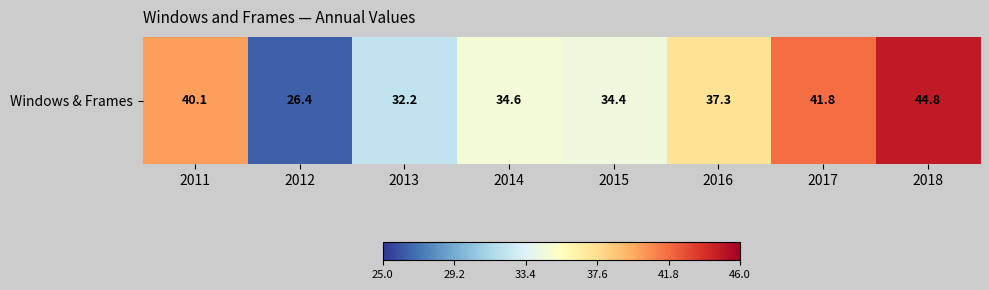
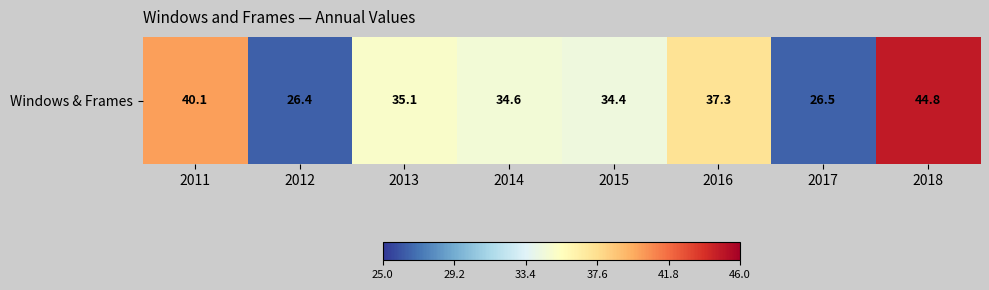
Windows & Frames, 2013: 32.2 -> 35.1
Windows & Frames, 2017: 41.8 -> 26.5
